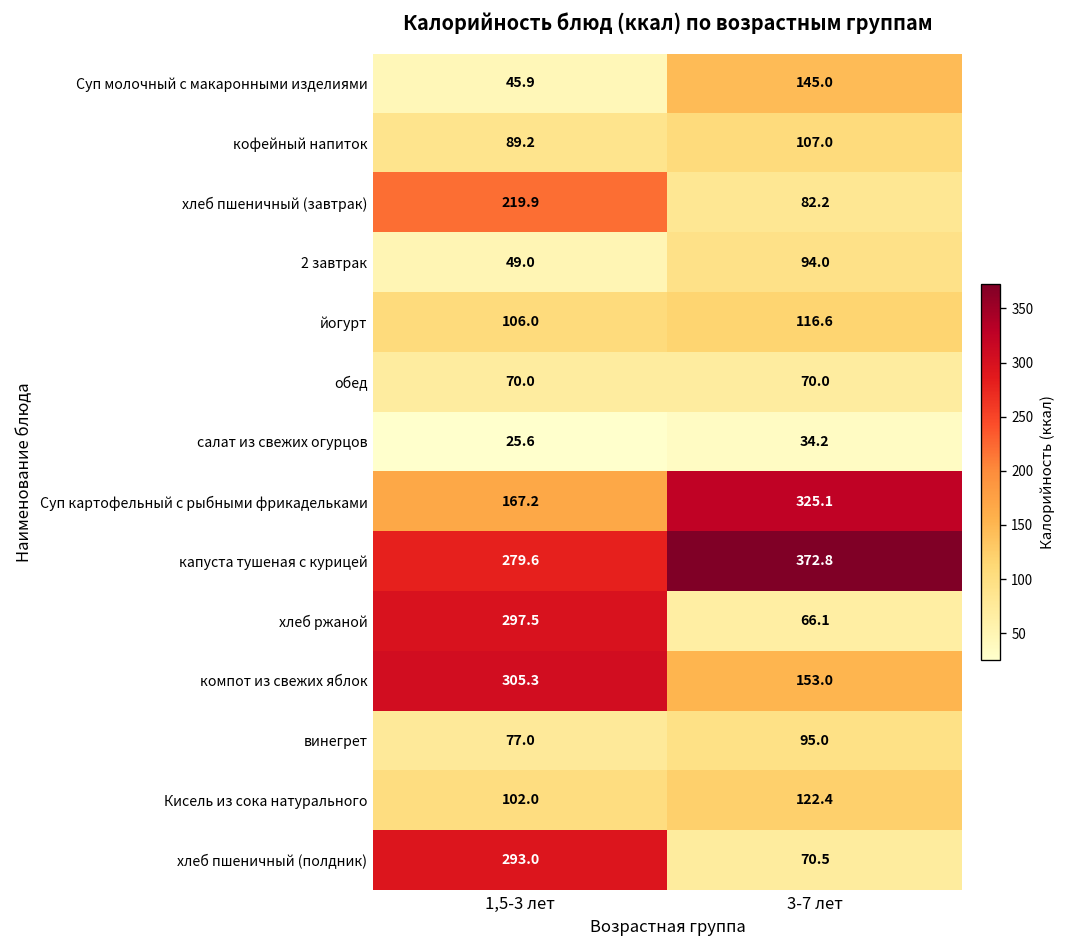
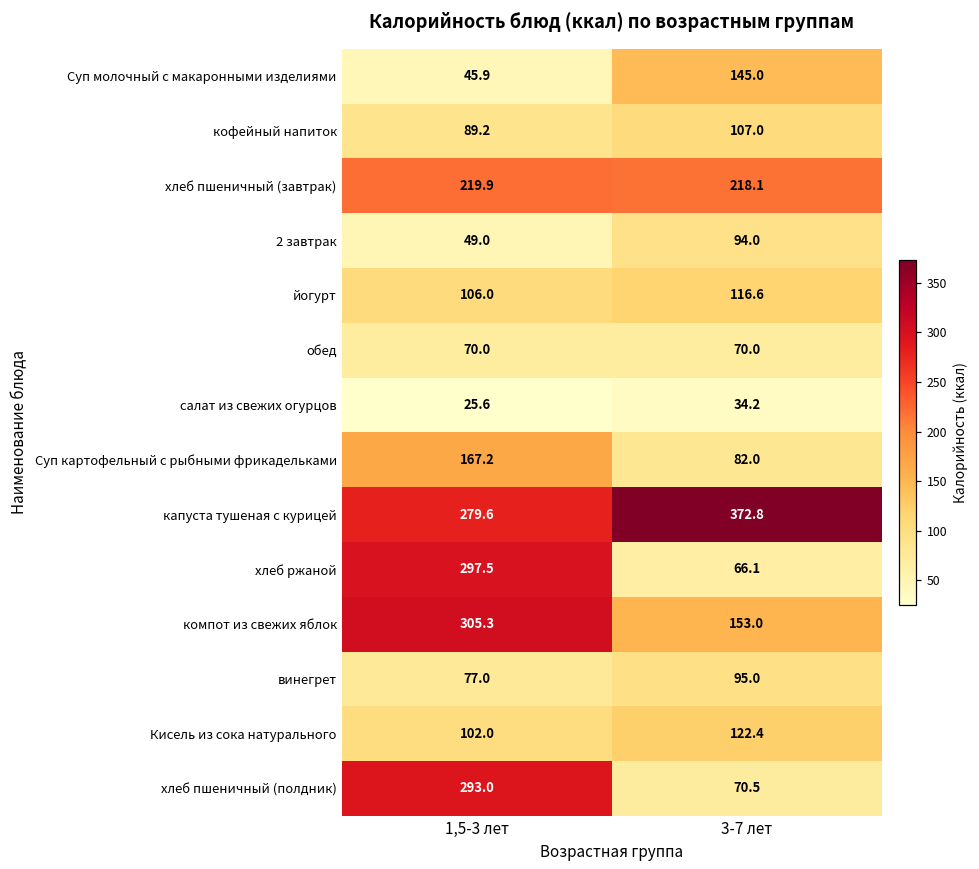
хлеб пшеничный (завтрак), 3-7 лет: 82.2 -> 218.1
Суп картофельный с рыбными фрикадельками, 3-7 лет: 325.1 -> 82.0
